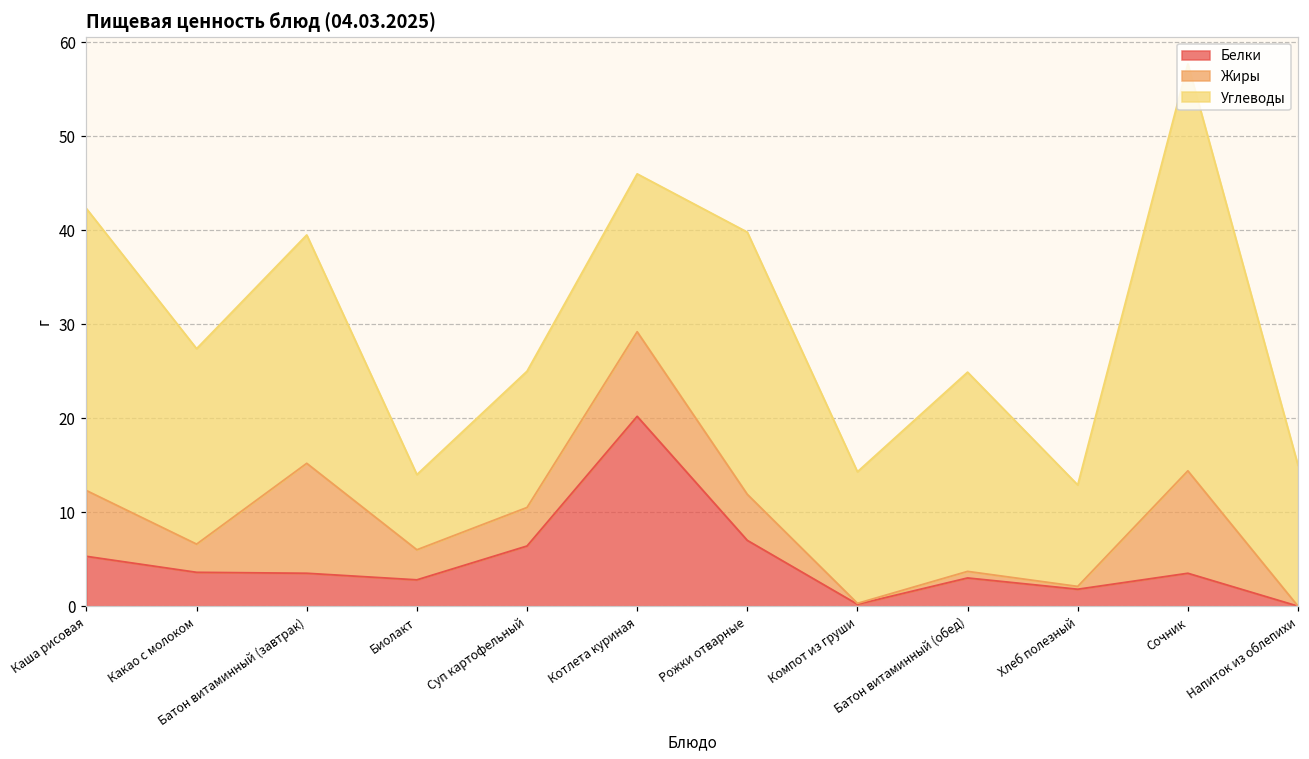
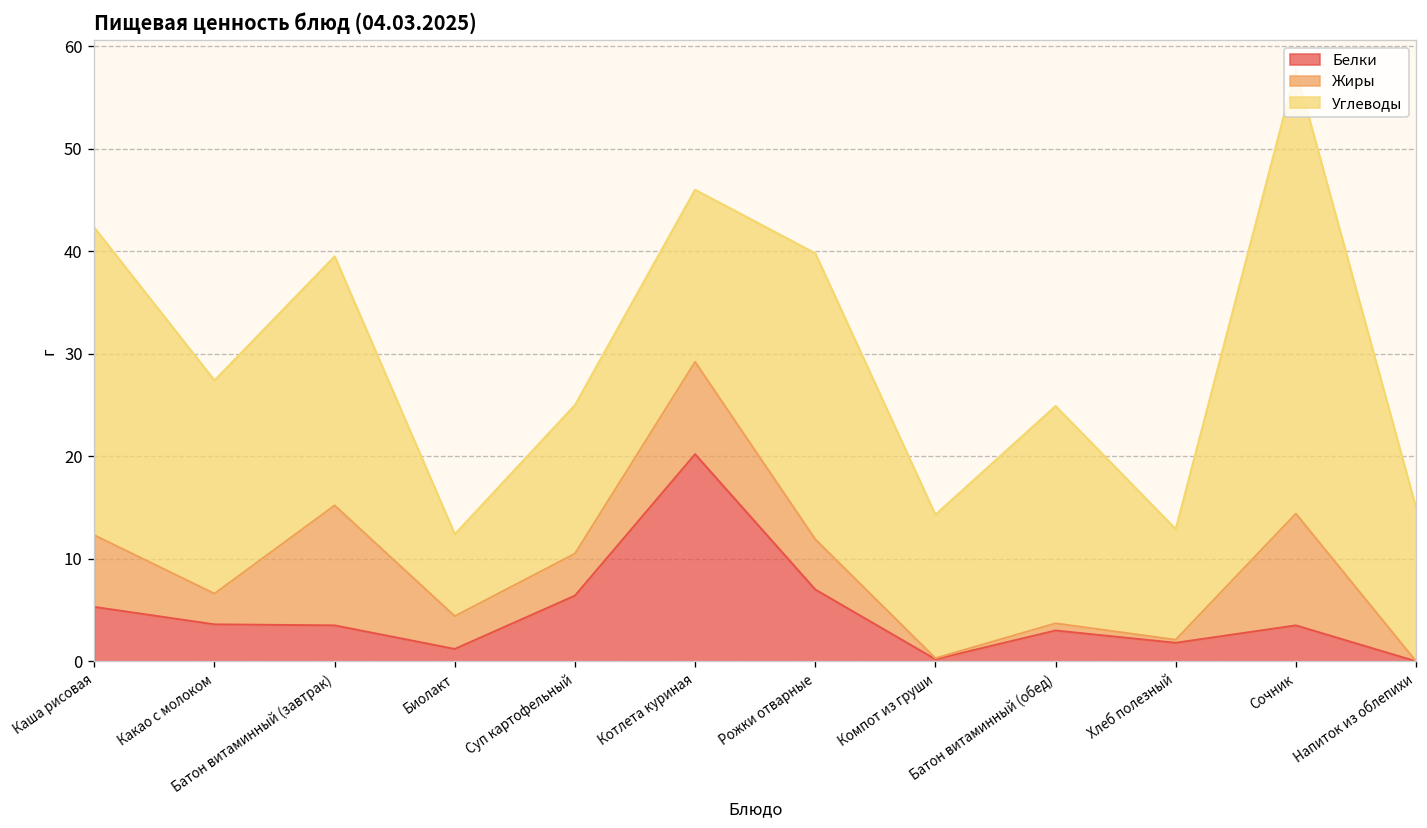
Белки, Биолакт: 3 -> 1
